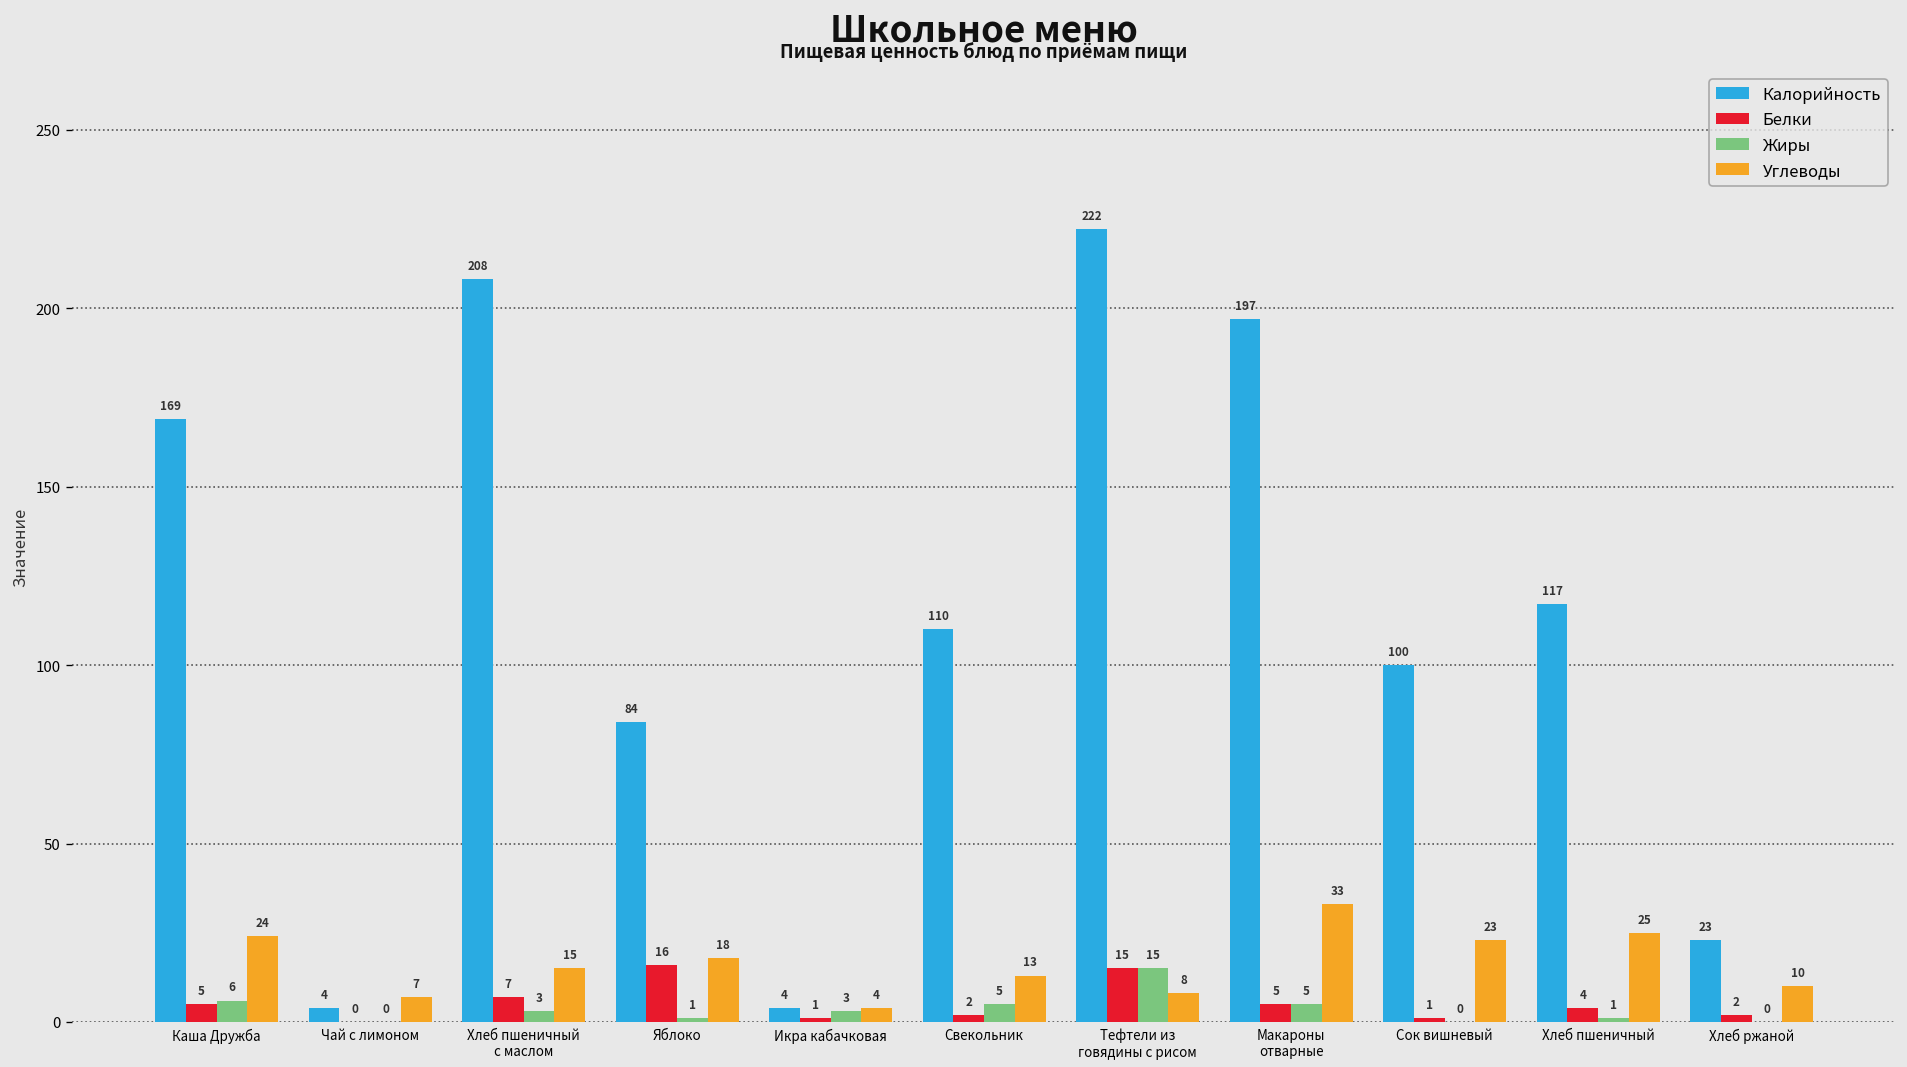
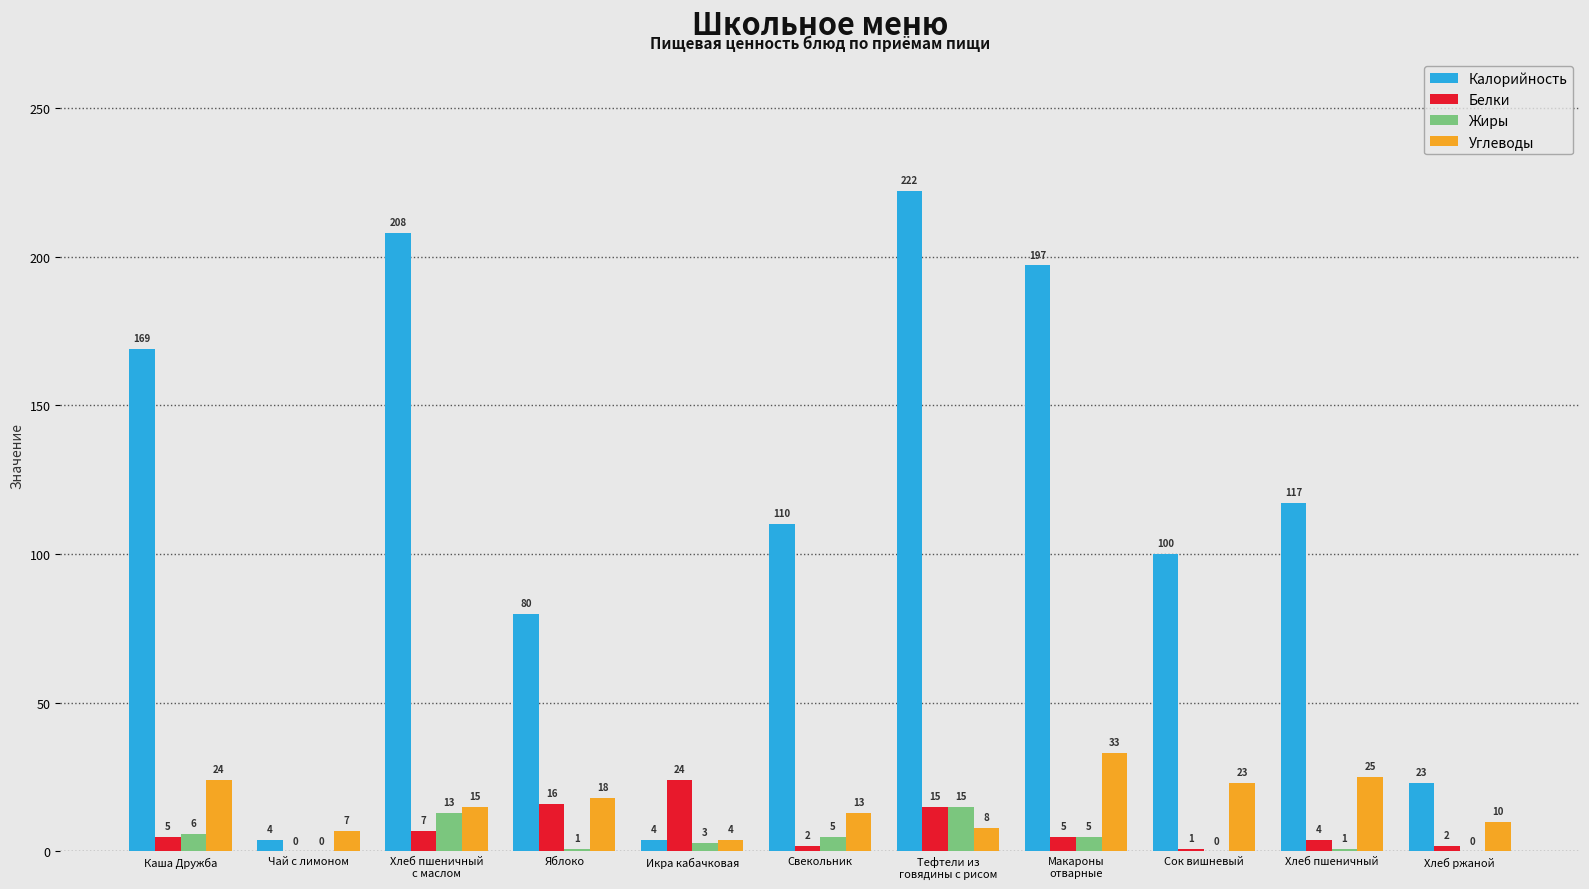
Жиры, Хлеб пшеничный с маслом: 3 -> 13
Калорийность, Яблоко: 84 -> 80
Белки, Икра кабачковая: 1 -> 24
